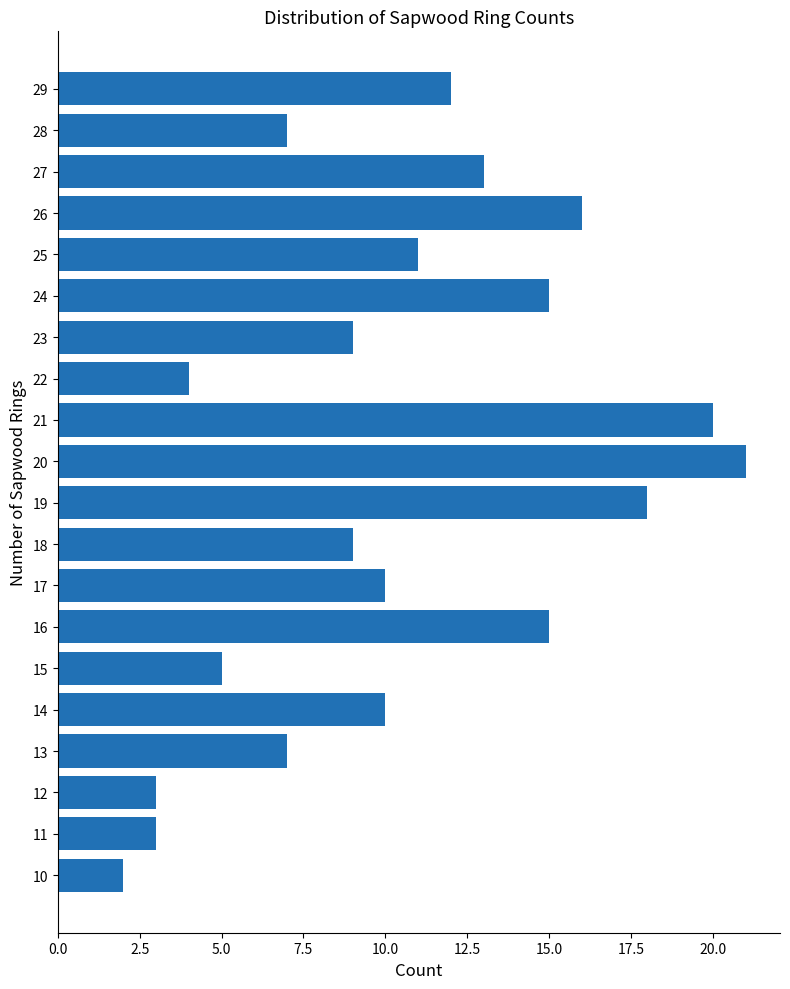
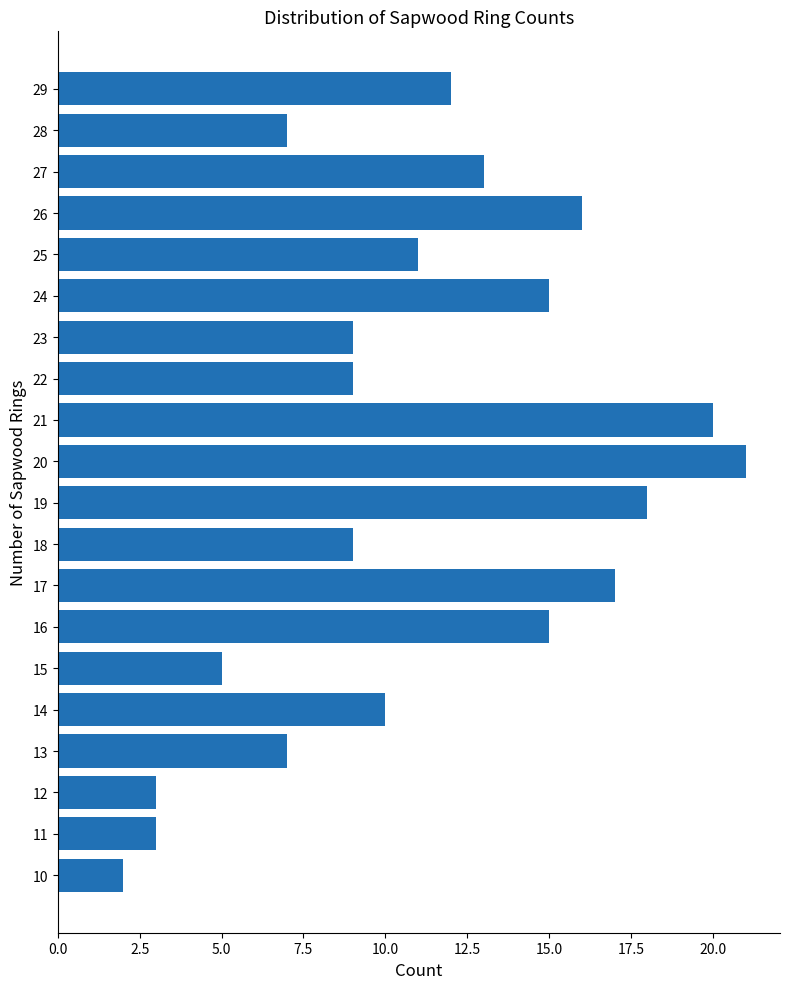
22: 4 -> 9
17: 10 -> 17
